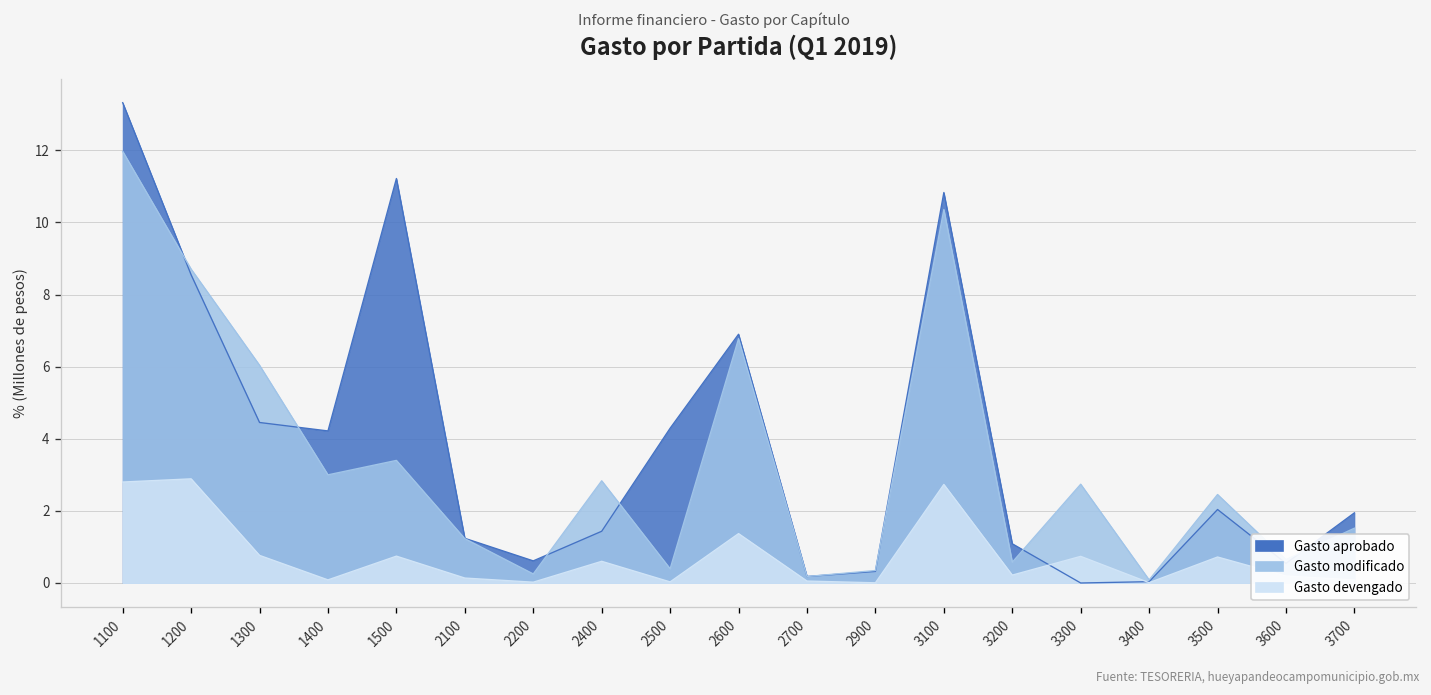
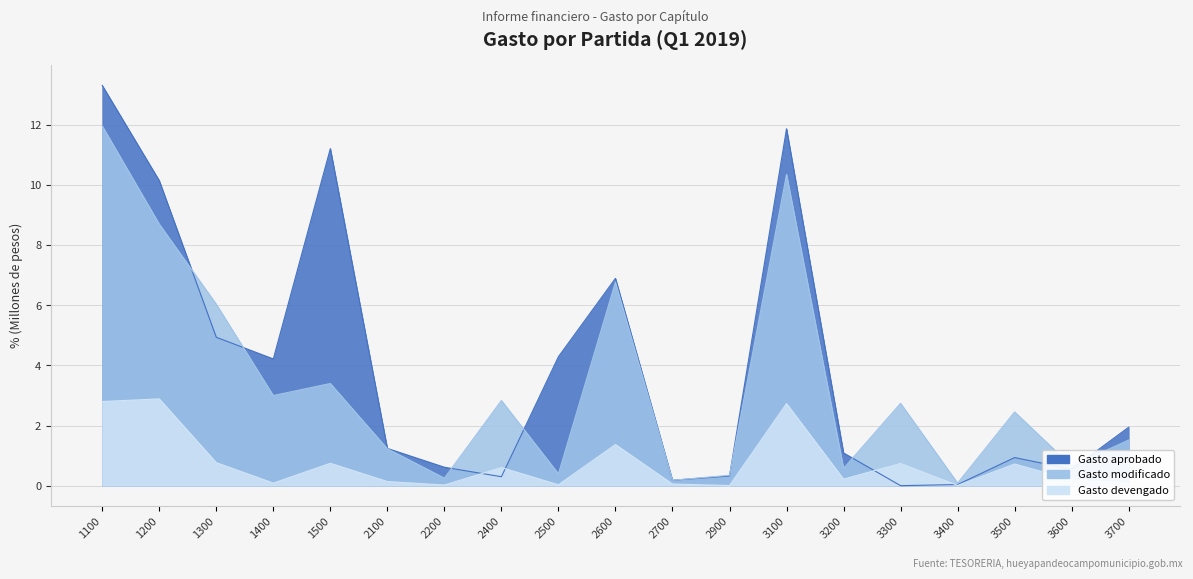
Gasto aprobado, 1200: 8.5 -> 10.2
Gasto aprobado, 1300: 4.5 -> 4.9
Gasto aprobado, 2400: 1.4 -> 0.3
Gasto aprobado, 3100: 10.8 -> 11.9
Gasto aprobado, 3500: 2.0 -> 0.9
